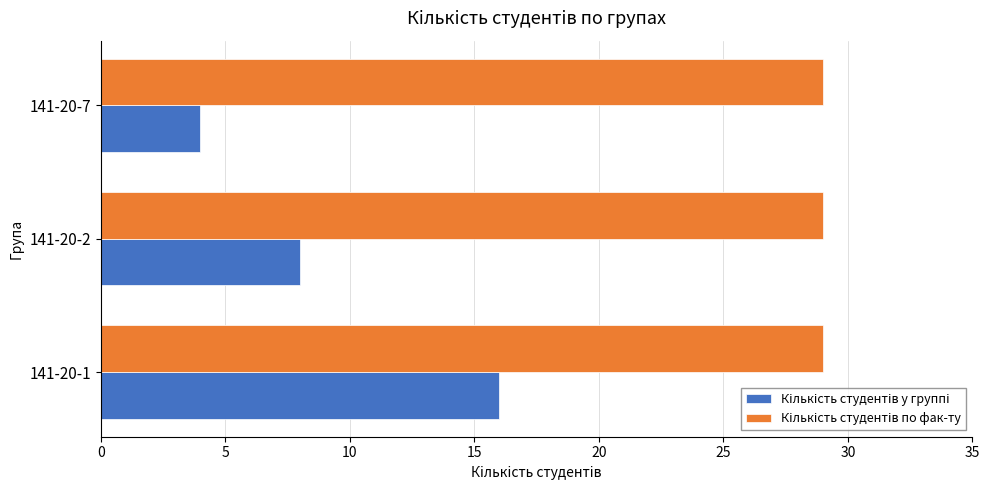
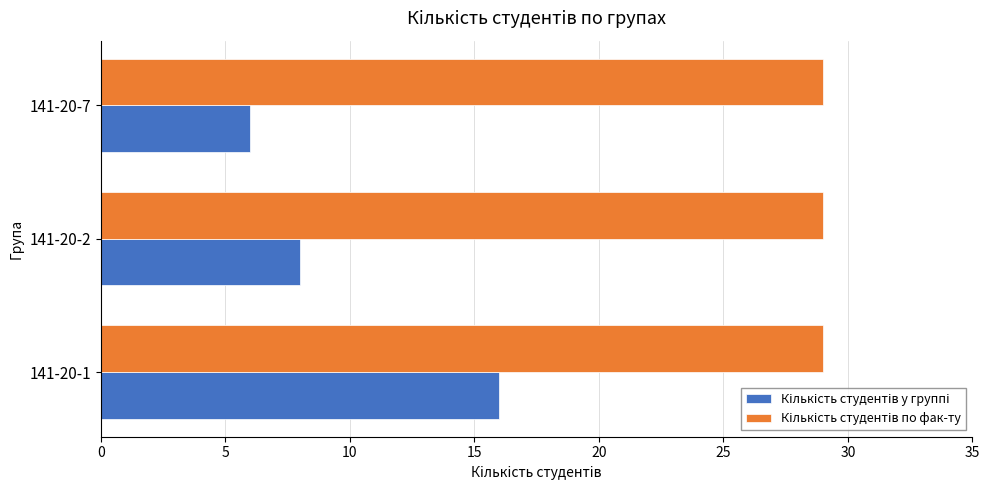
Кількість студентів у группі, 141-20-7: 4 -> 6
